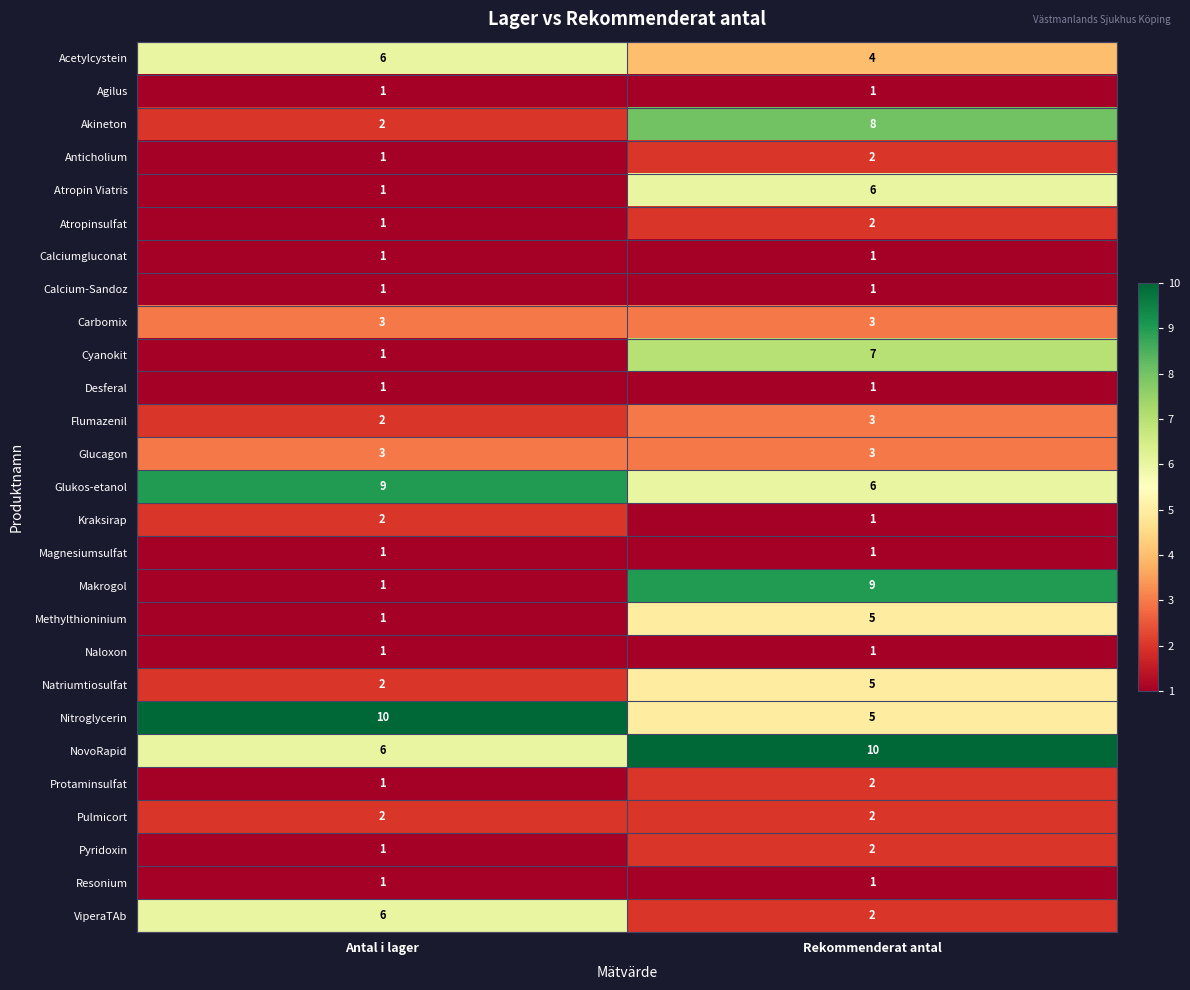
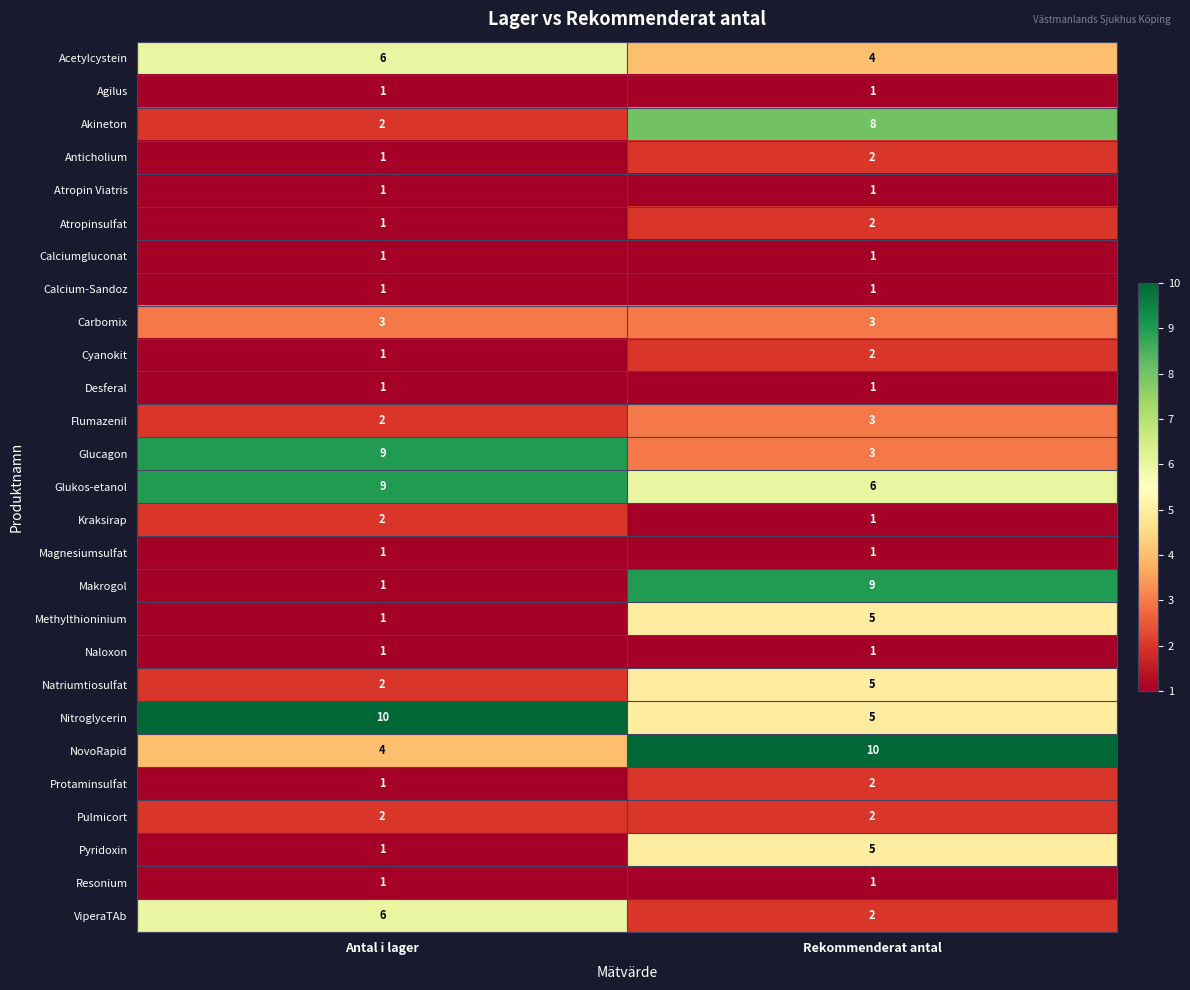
Atropin Viatris, Rekommenderat antal: 6 -> 1
Cyanokit, Rekommenderat antal: 7 -> 2
Glucagon, Antal i lager: 3 -> 9
NovoRapid, Antal i lager: 6 -> 4
Pyridoxin, Rekommenderat antal: 2 -> 5
